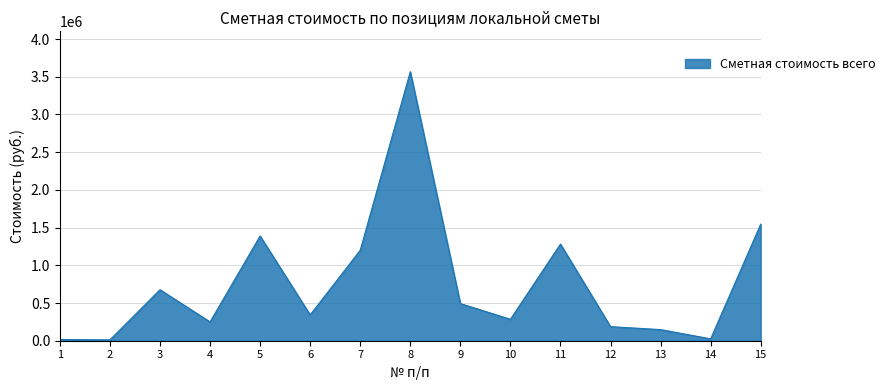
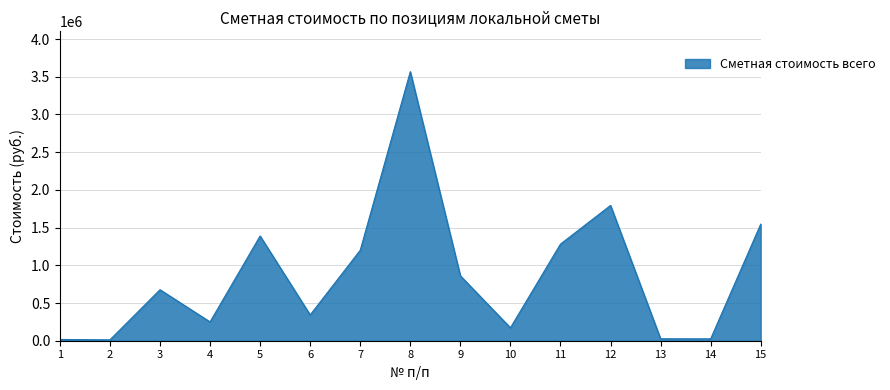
9: 500000 -> 900000
10: 300000 -> 200000
12: 200000 -> 1800000
13: 100000 -> 0
